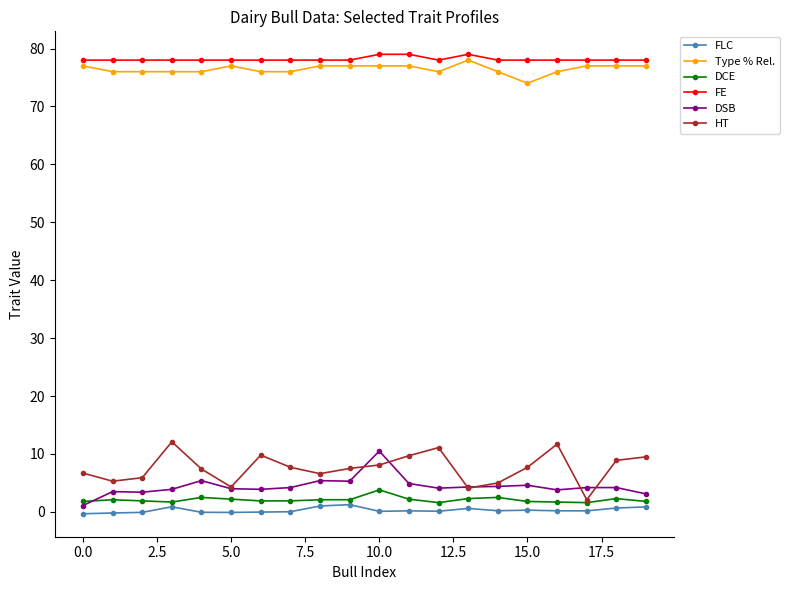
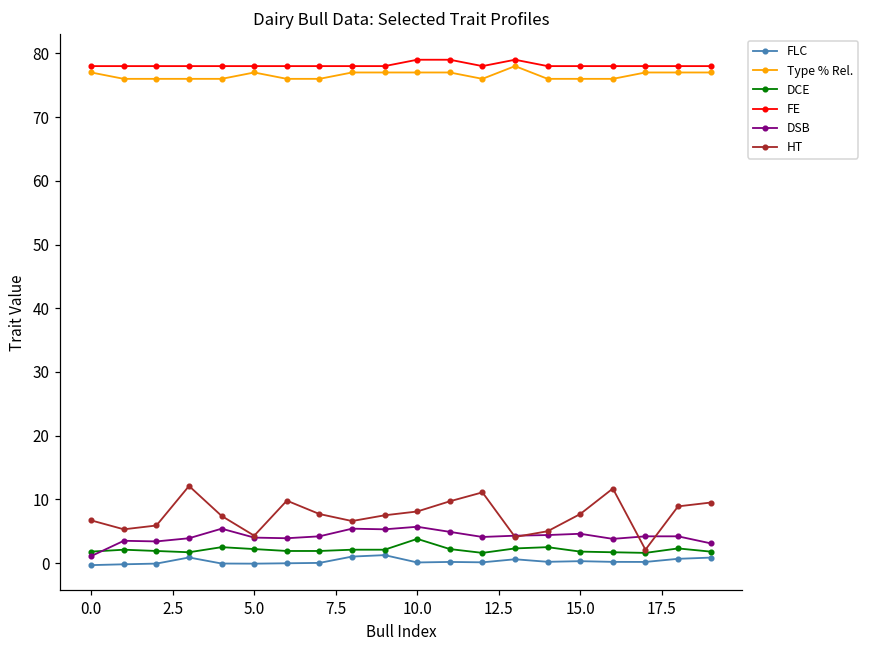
DSB, 10.0: 11 -> 6
Type % Rel., 15.0: 74 -> 76
